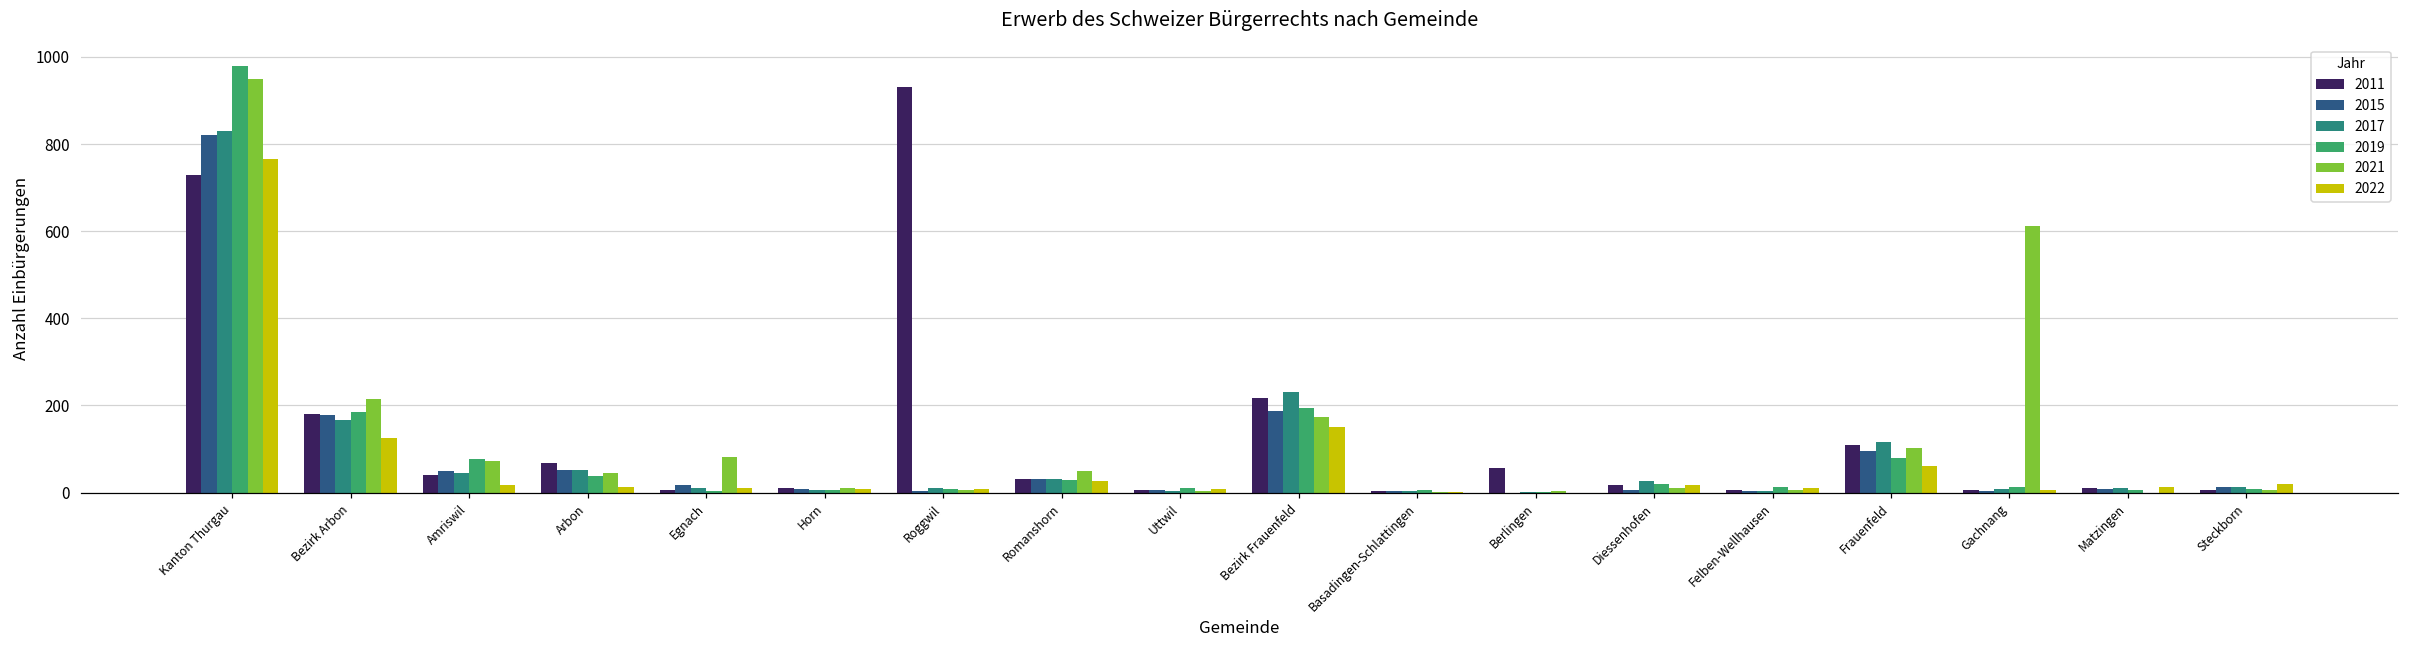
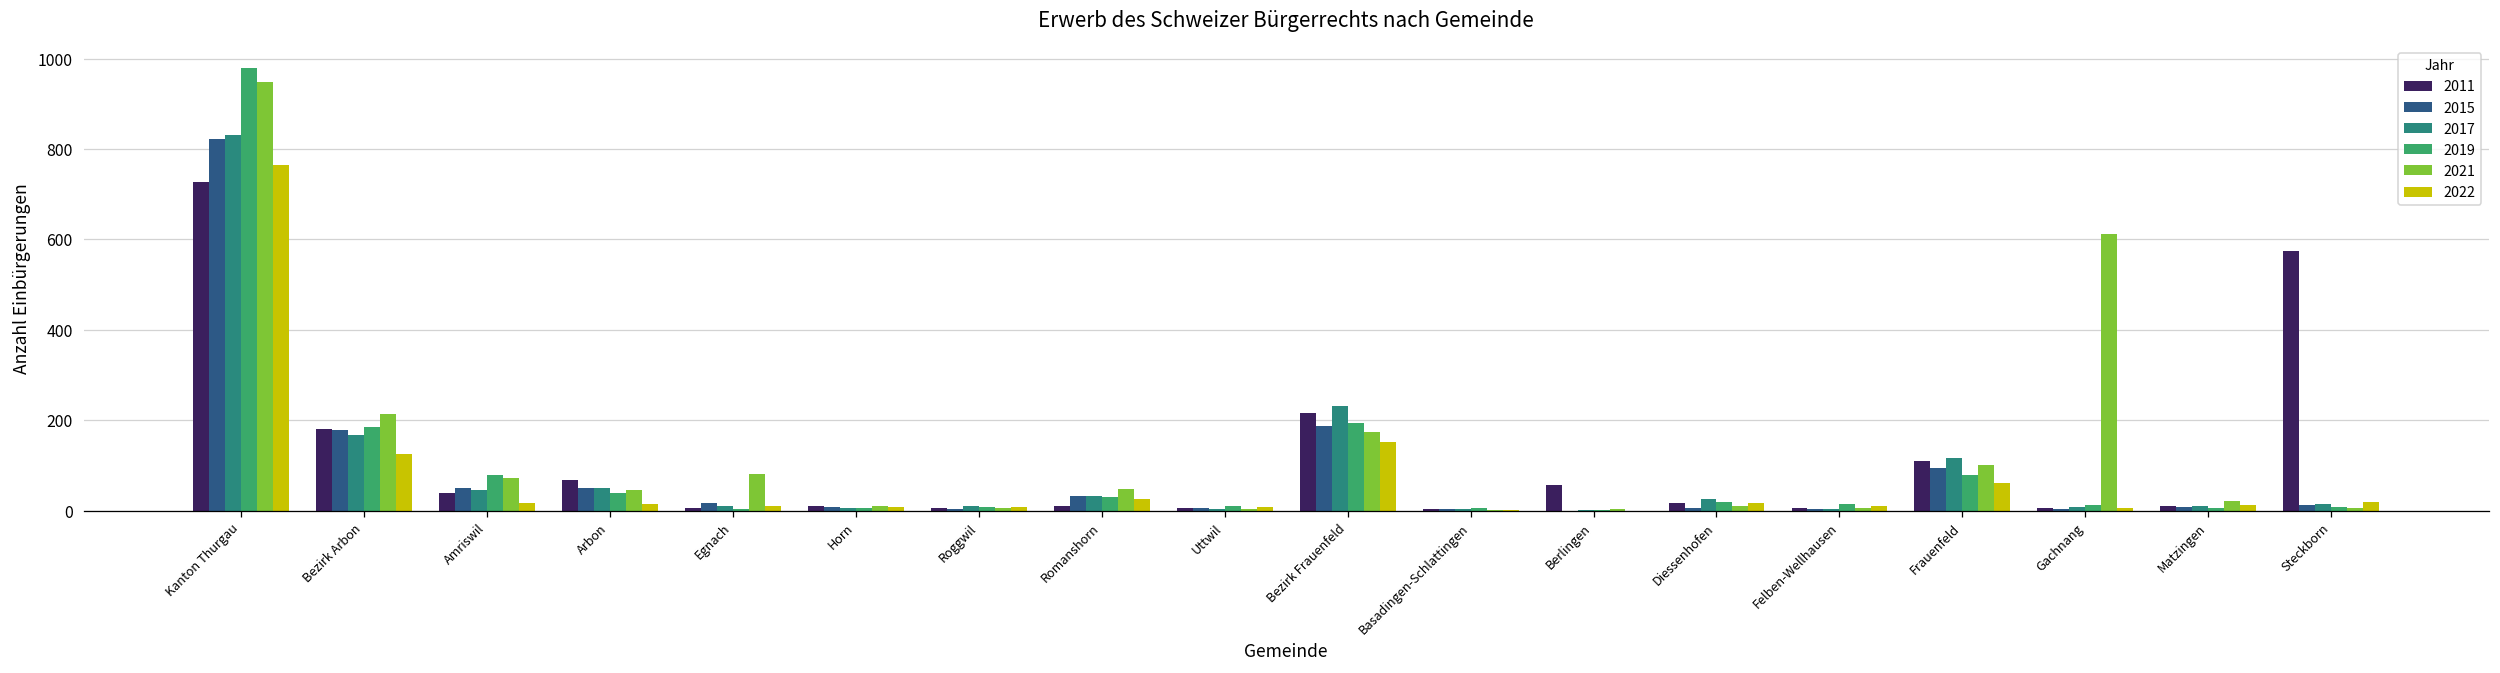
2011, Roggwil: 930 -> 10
2011, Romanshorn: 30 -> 10
2021, Matzingen: 0 -> 20
2011, Steckborn: 10 -> 580
